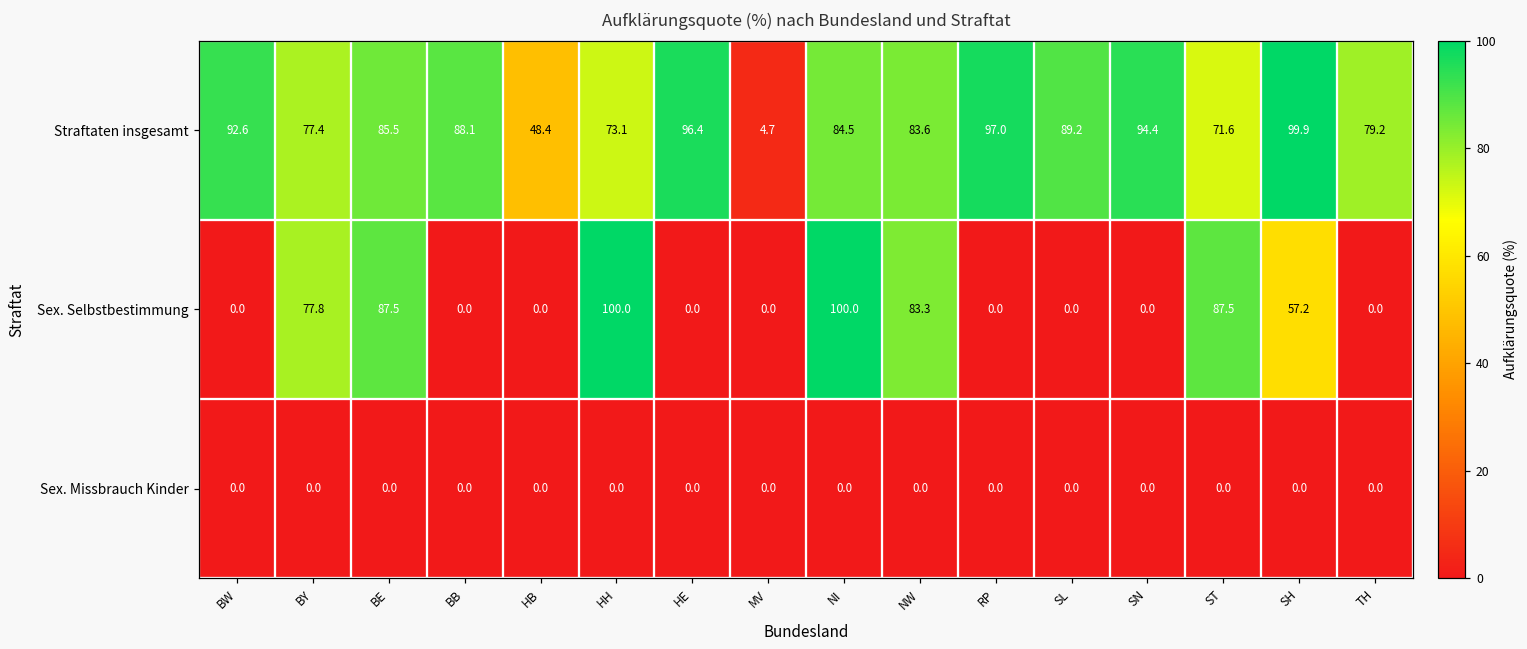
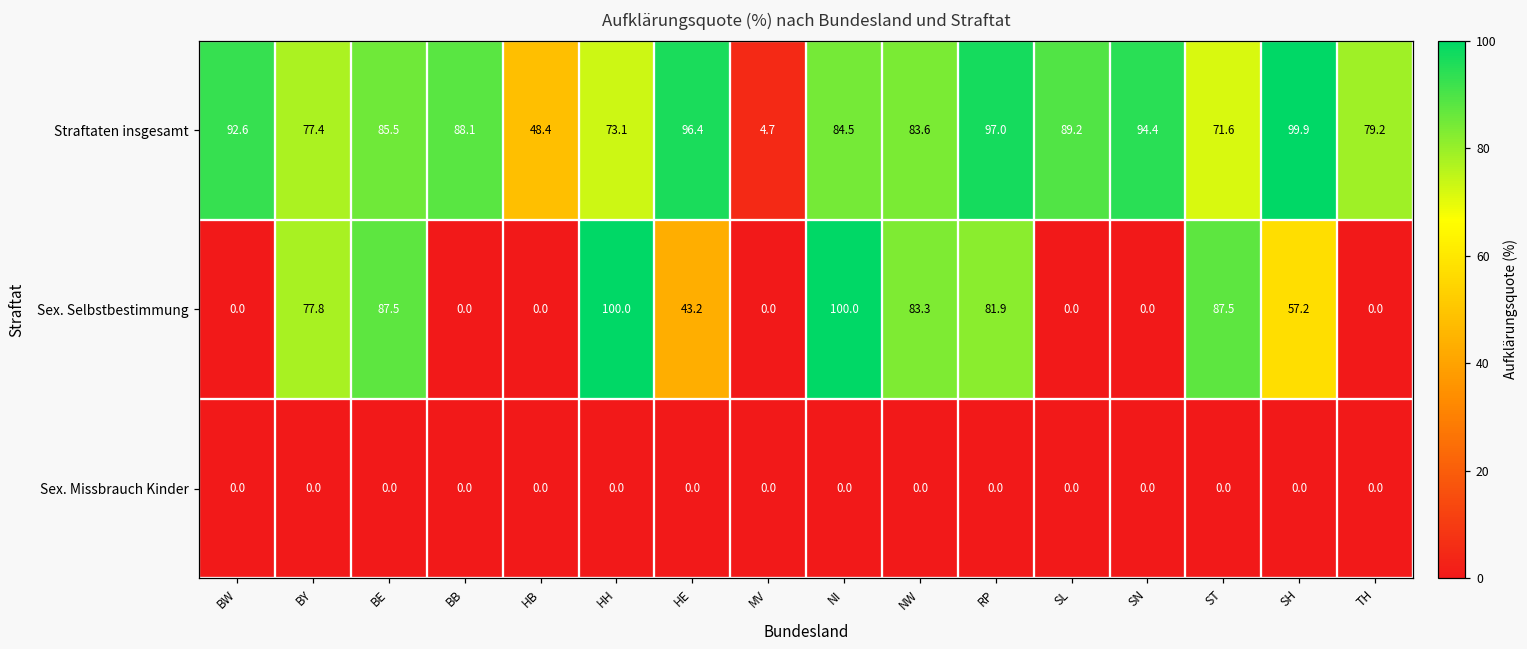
Sex. Selbstbestimmung, HE: 0.0 -> 43.2
Sex. Selbstbestimmung, RP: 0.0 -> 81.9
